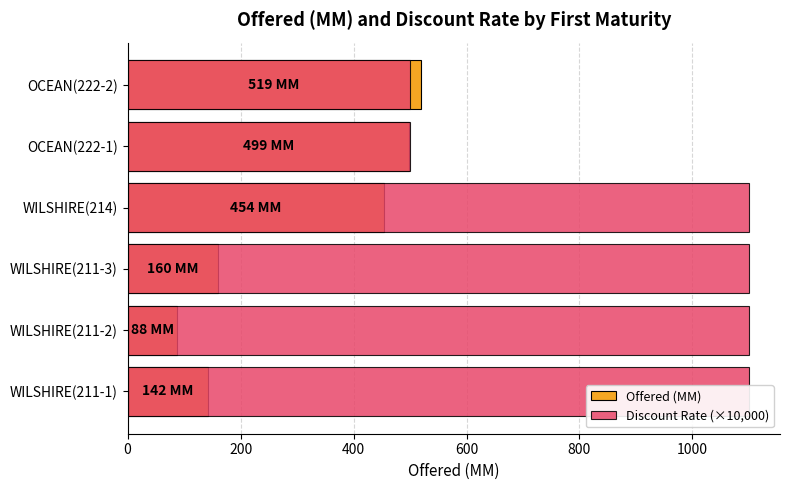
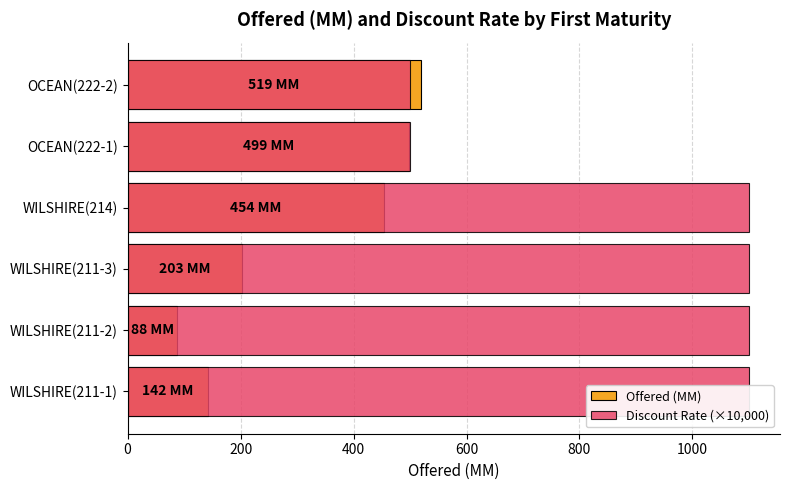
Offered (MM), WILSHIRE(211-3): 160 -> 203
